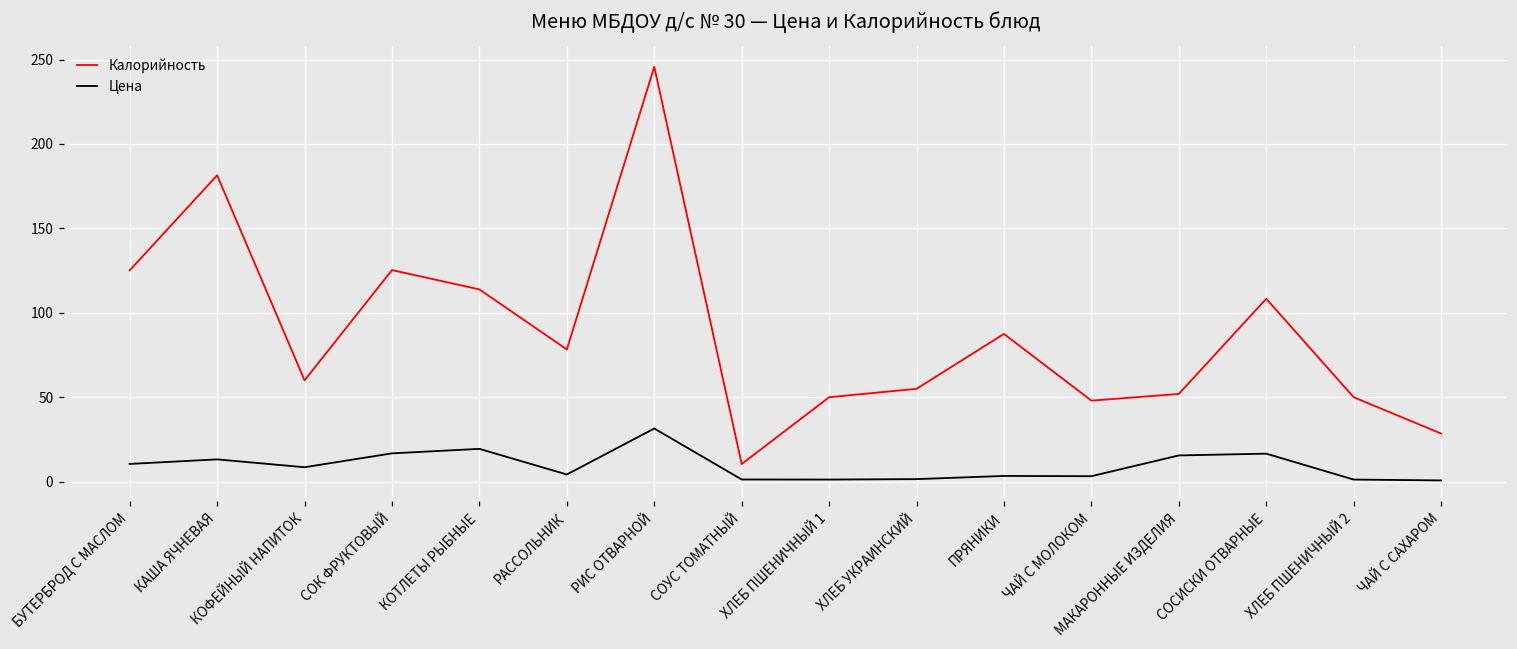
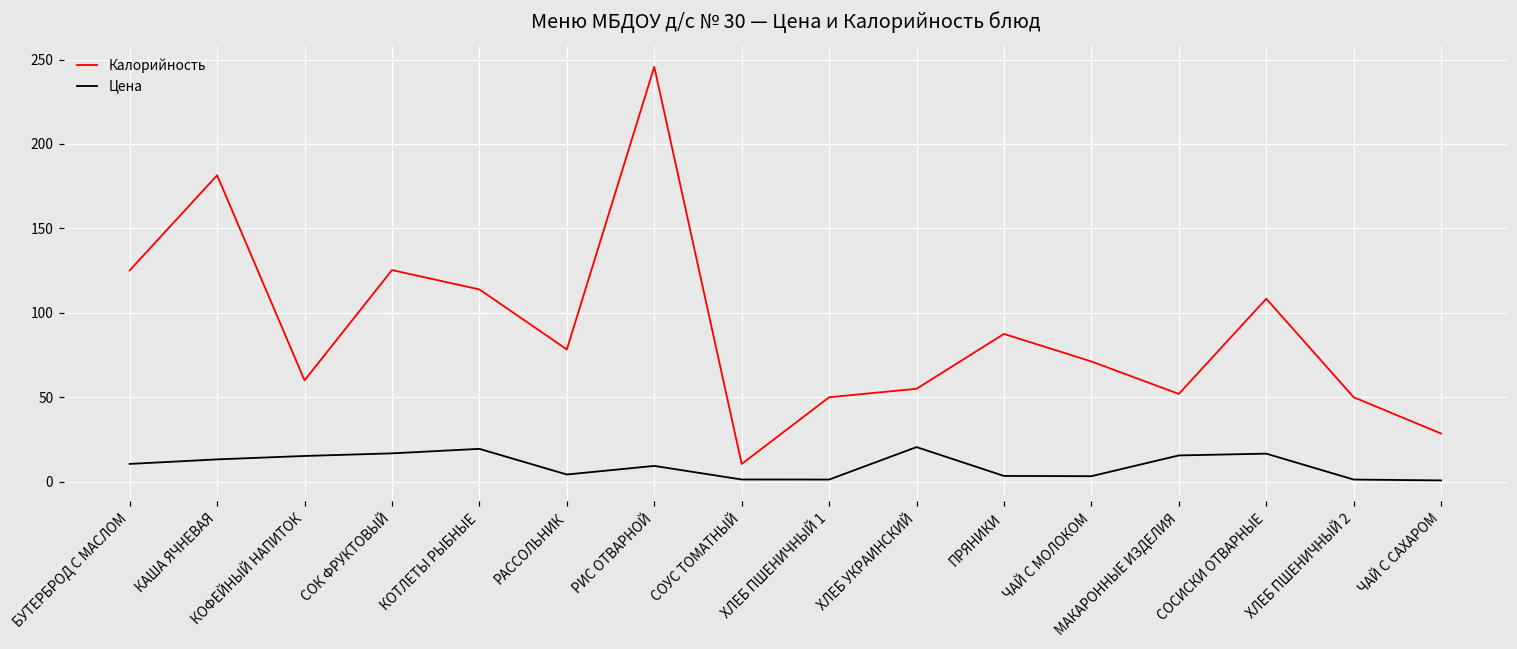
Цена, КОФЕЙНЫЙ НАПИТОК: 9 -> 15
Цена, РИС ОТВАРНОЙ: 31 -> 9
Цена, ХЛЕБ УКРАИНСКИЙ: 2 -> 20
Калорийность, ЧАЙ С МОЛОКОМ: 48 -> 71
